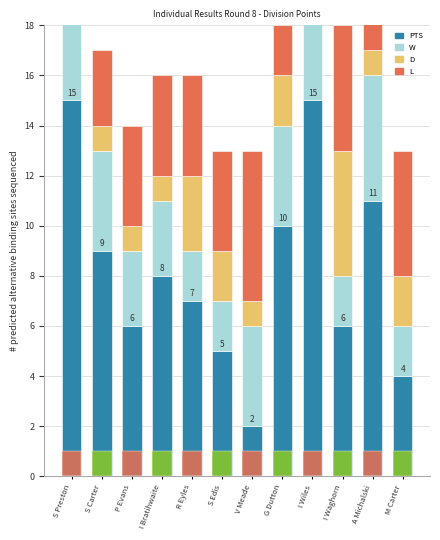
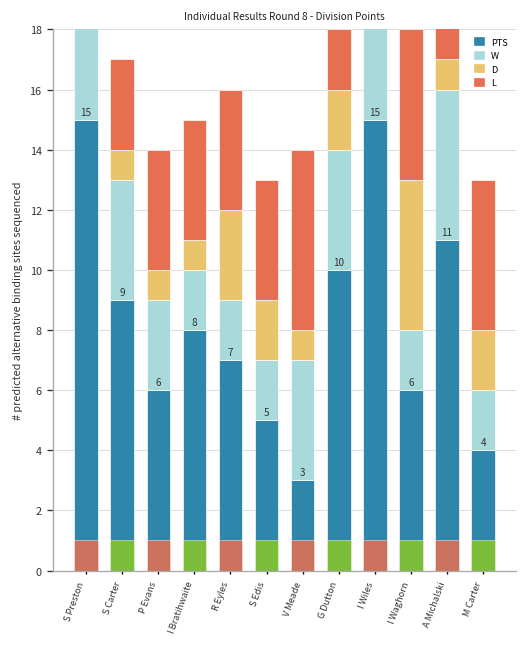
W, I Bratihwaite: 3 -> 2
PTS, V Meade: 2 -> 3
